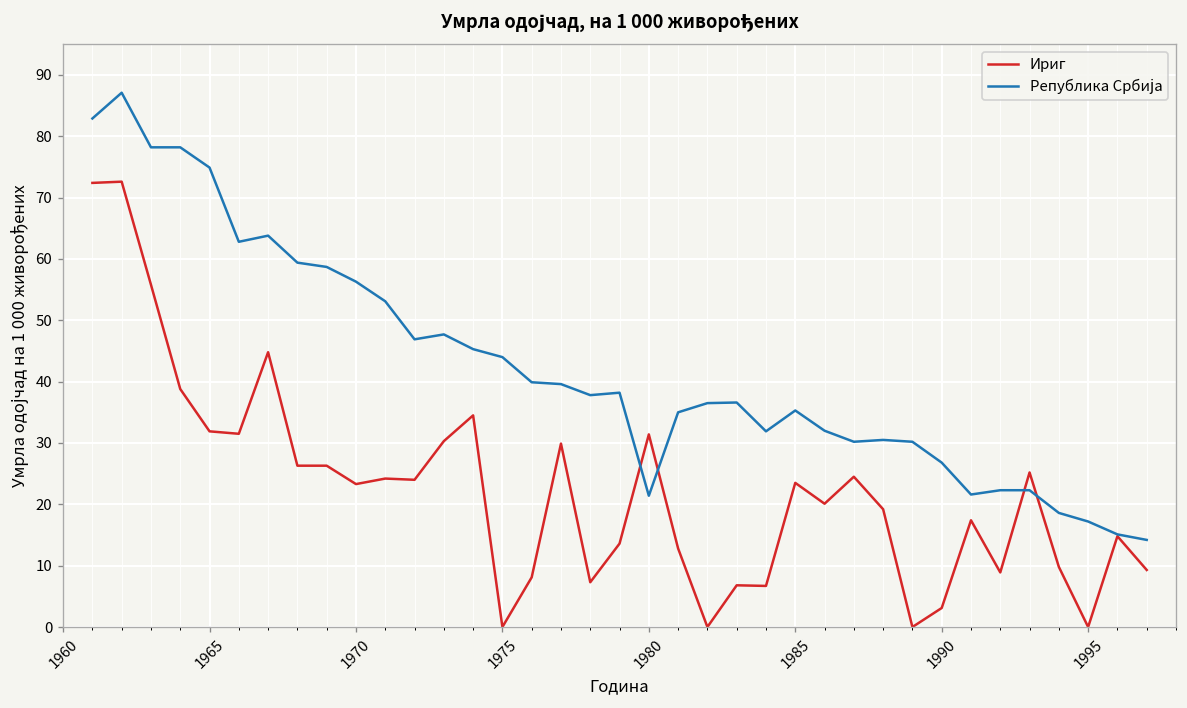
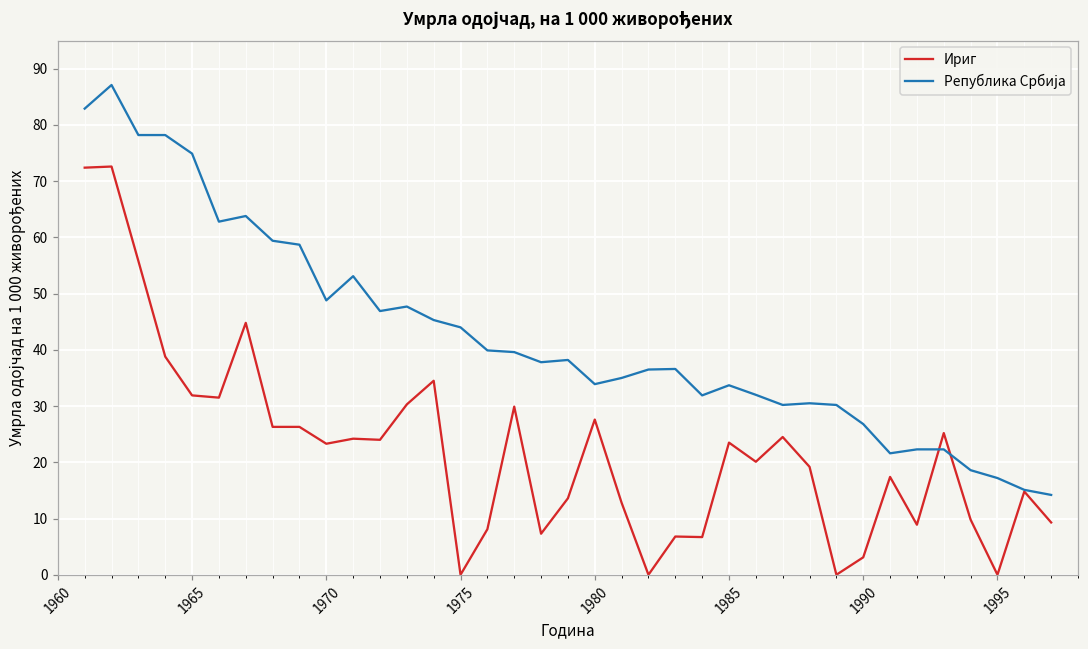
Република Србија, 1970: 56 -> 49
Ириг, 1980: 31 -> 28
Република Србија, 1980: 21 -> 34
Република Србија, 1985: 35 -> 34
